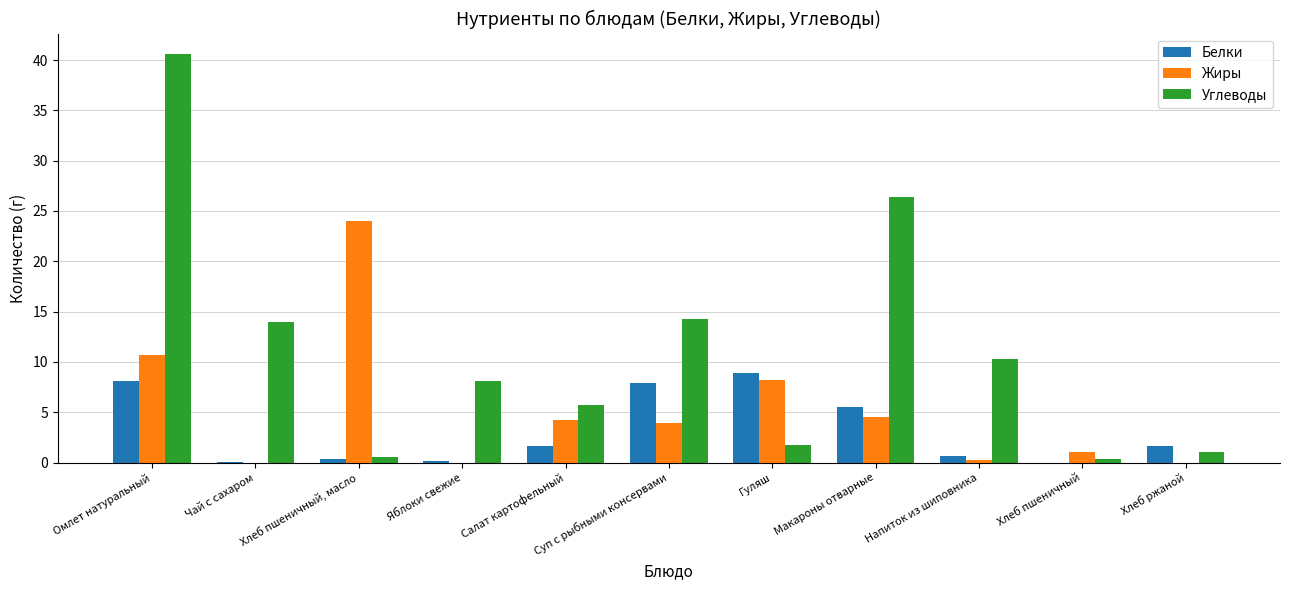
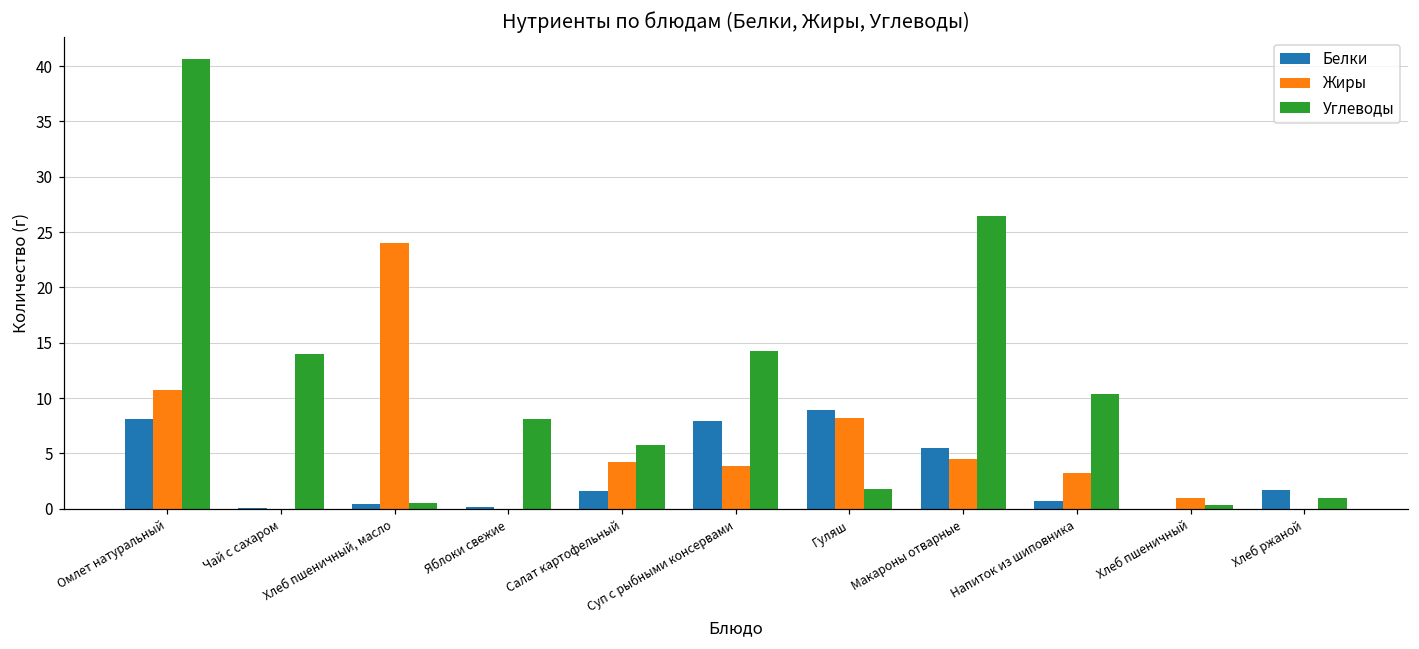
Жиры, Напиток из шиповника: 0.3 -> 3.2
